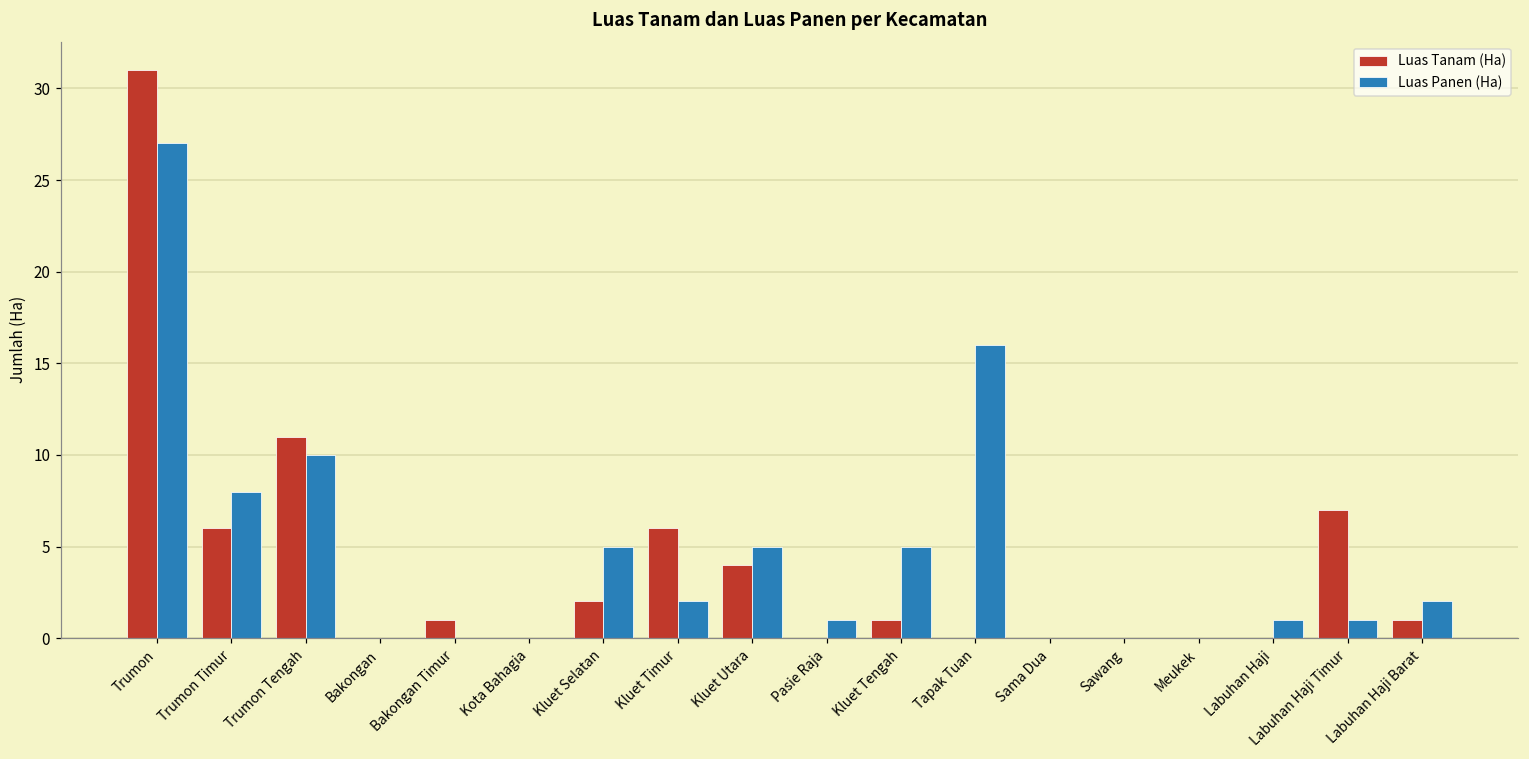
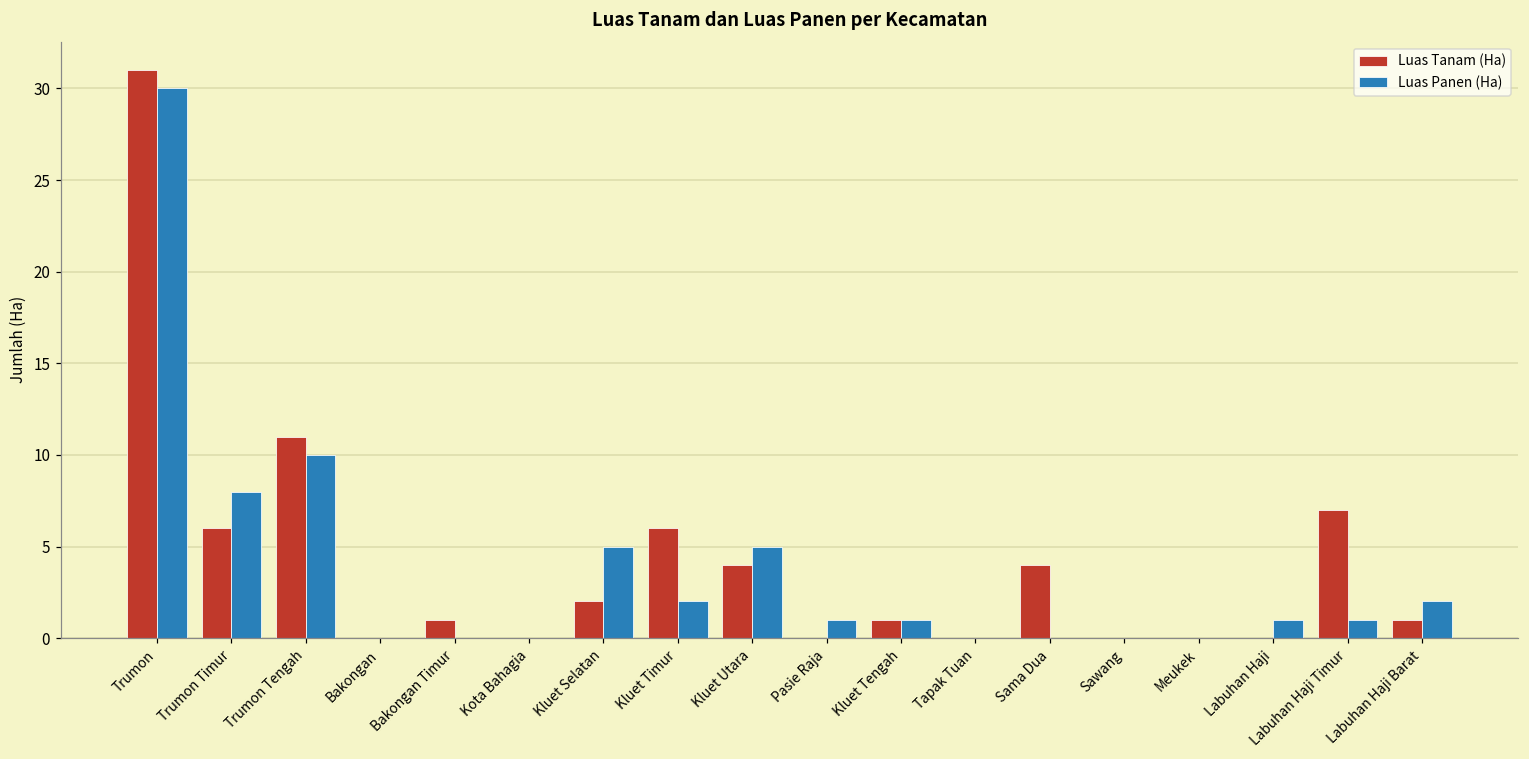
Luas Panen (Ha), Trumon: 27 -> 30
Luas Panen (Ha), Kluet Tengah: 5 -> 1
Luas Panen (Ha), Tapak Tuan: 16 -> 0
Luas Tanam (Ha), Sama Dua: 0 -> 4
